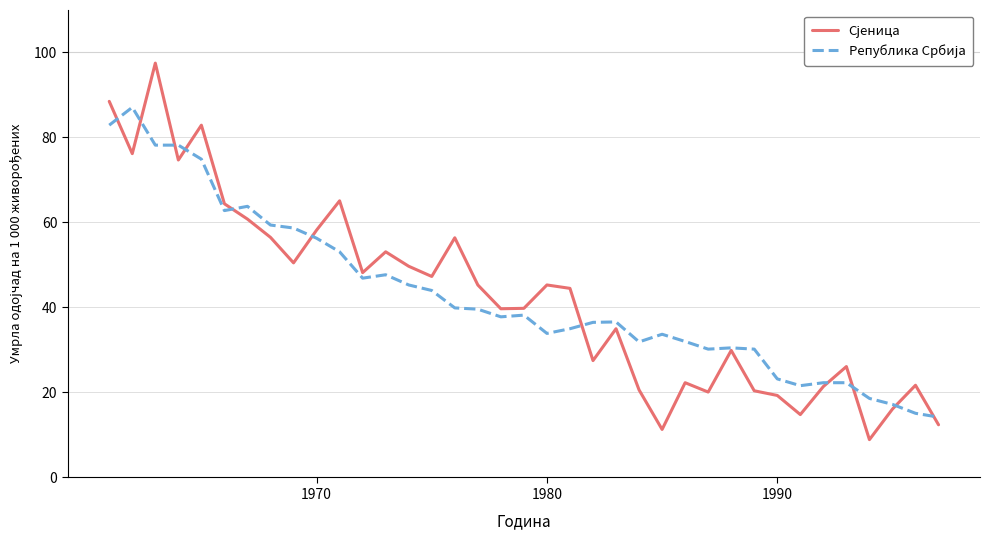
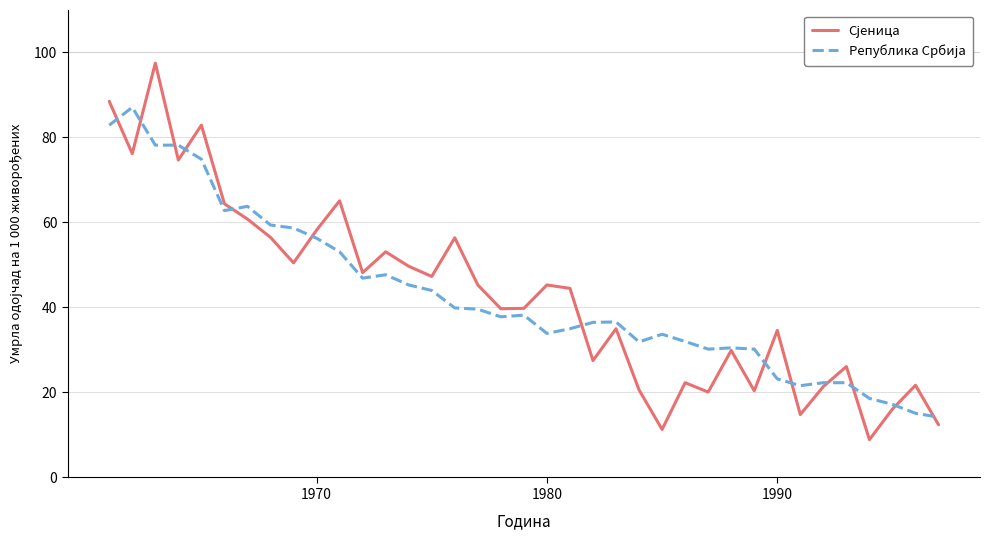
Сјеница, 1990: 19 -> 35
